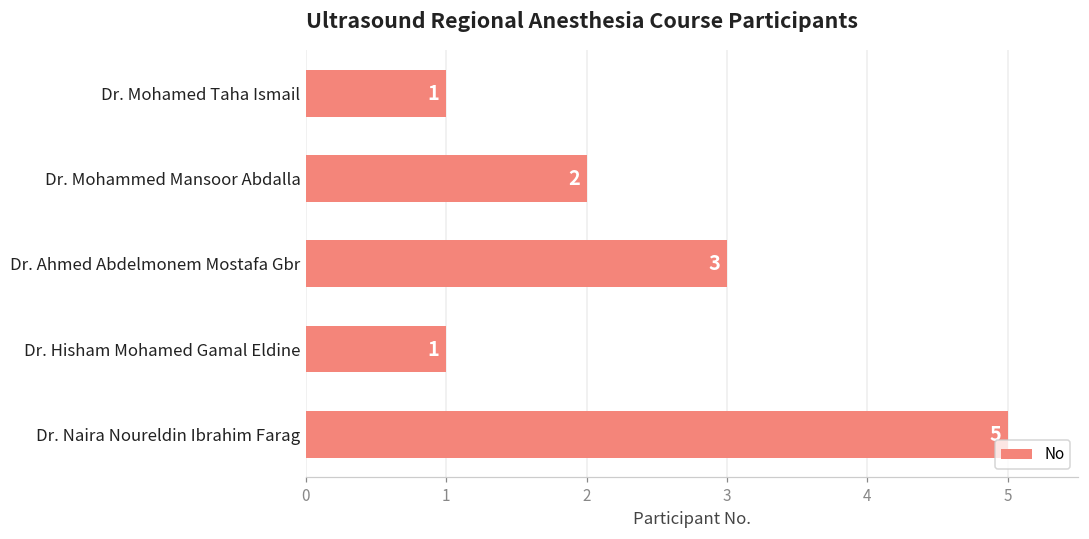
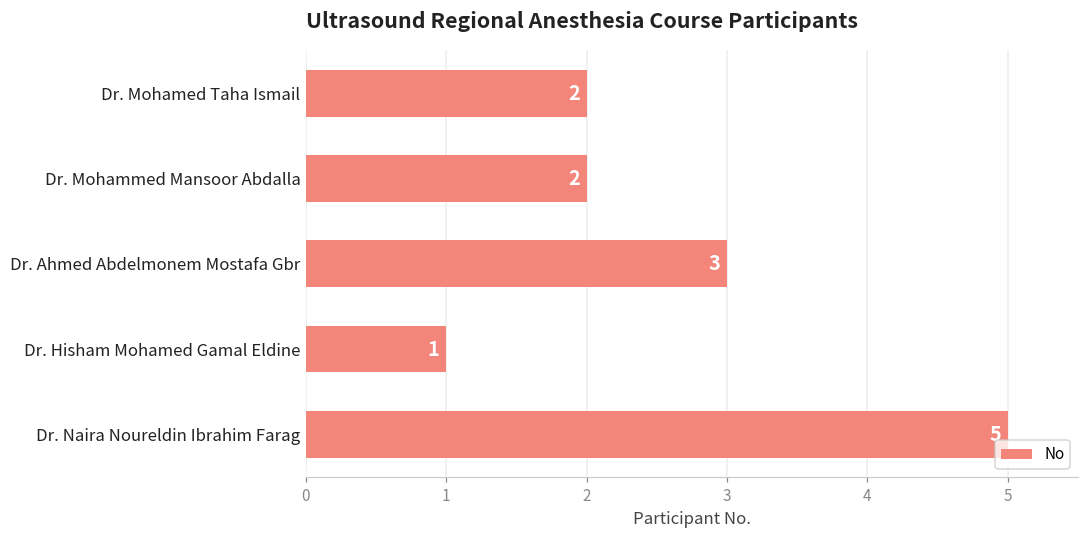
Dr. Mohamed Taha Ismail: 1 -> 2
